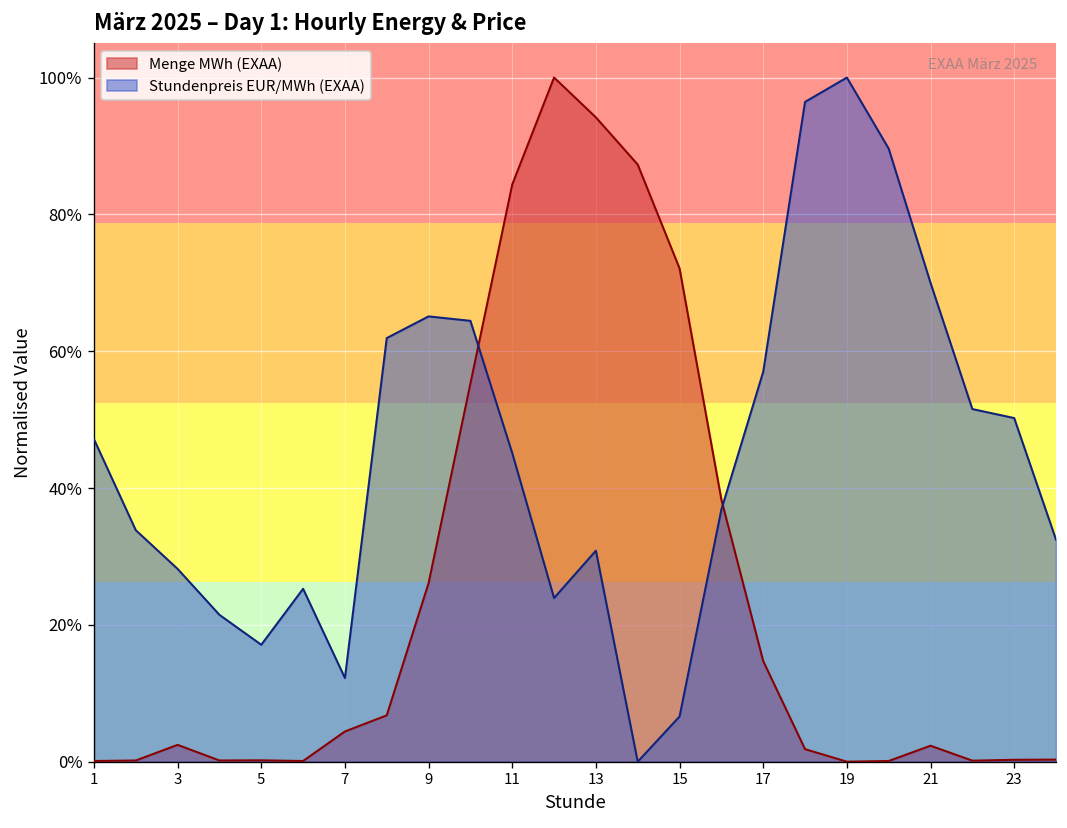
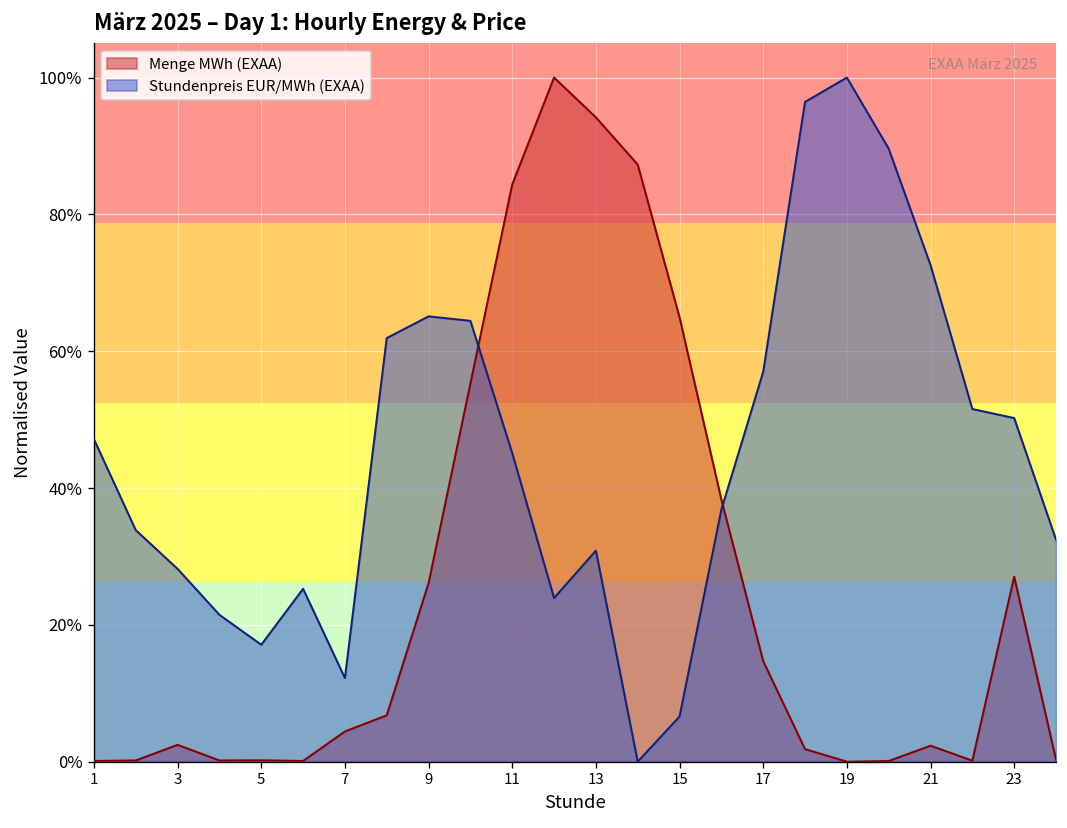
Menge MWh (EXAA), 15: 72% -> 65%
Stundenpreis EUR/MWh (EXAA), 21: 70% -> 73%
Menge MWh (EXAA), 23: 0% -> 27%
